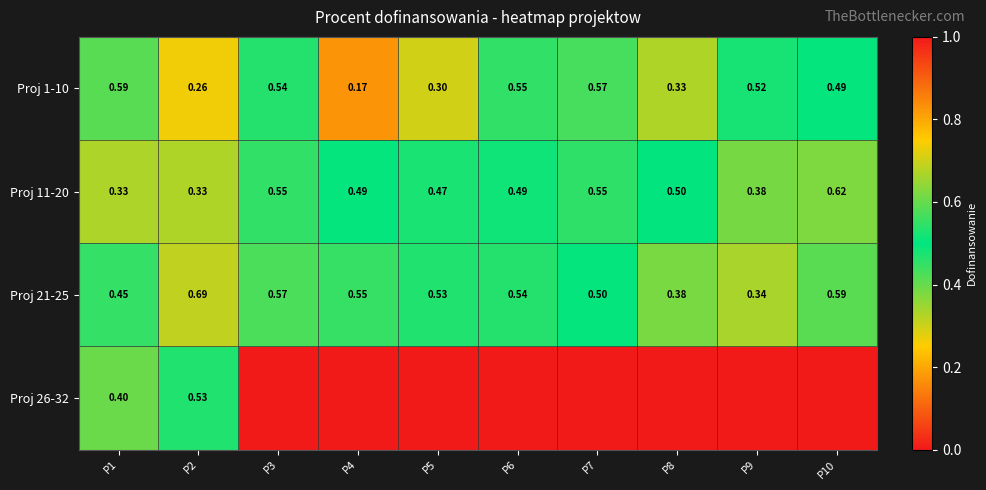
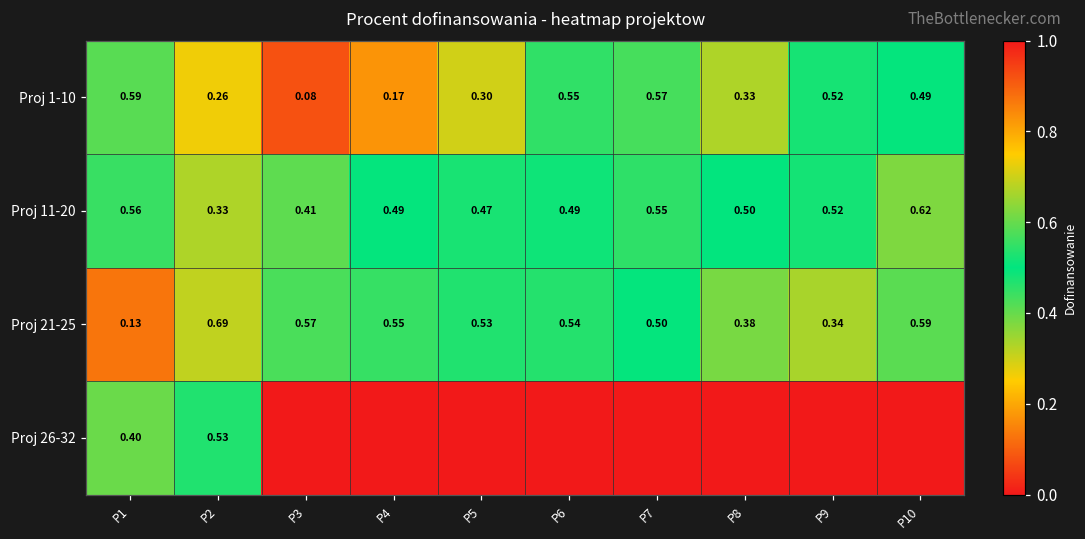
Proj 1-10, P3: 0.54 -> 0.08
Proj 11-20, P1: 0.33 -> 0.56
Proj 11-20, P3: 0.55 -> 0.41
Proj 11-20, P9: 0.38 -> 0.52
Proj 21-25, P1: 0.45 -> 0.13
